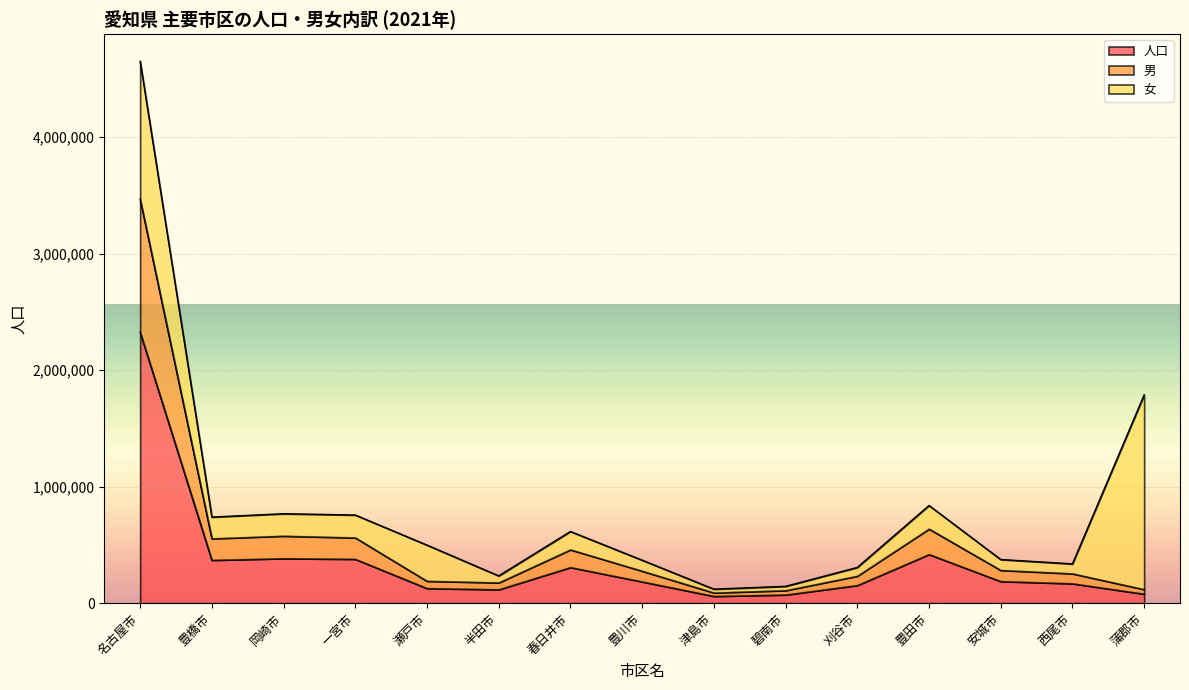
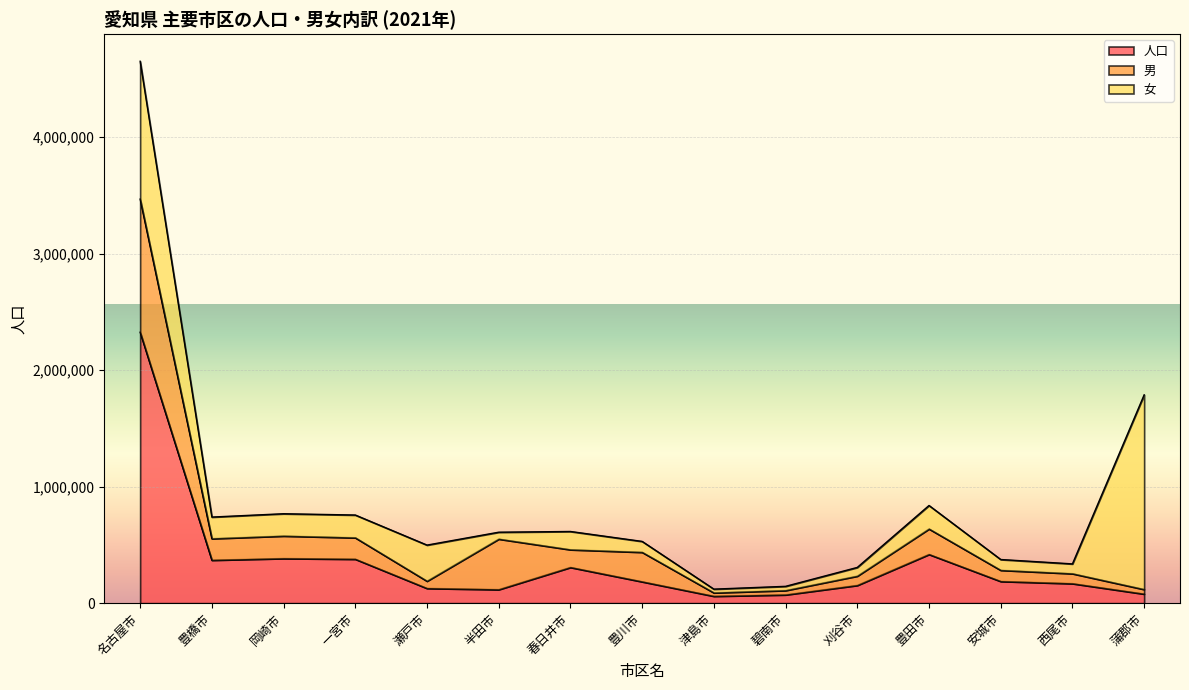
男, 半田市: 60,000 -> 430,000
男, 豊川市: 90,000 -> 250,000
